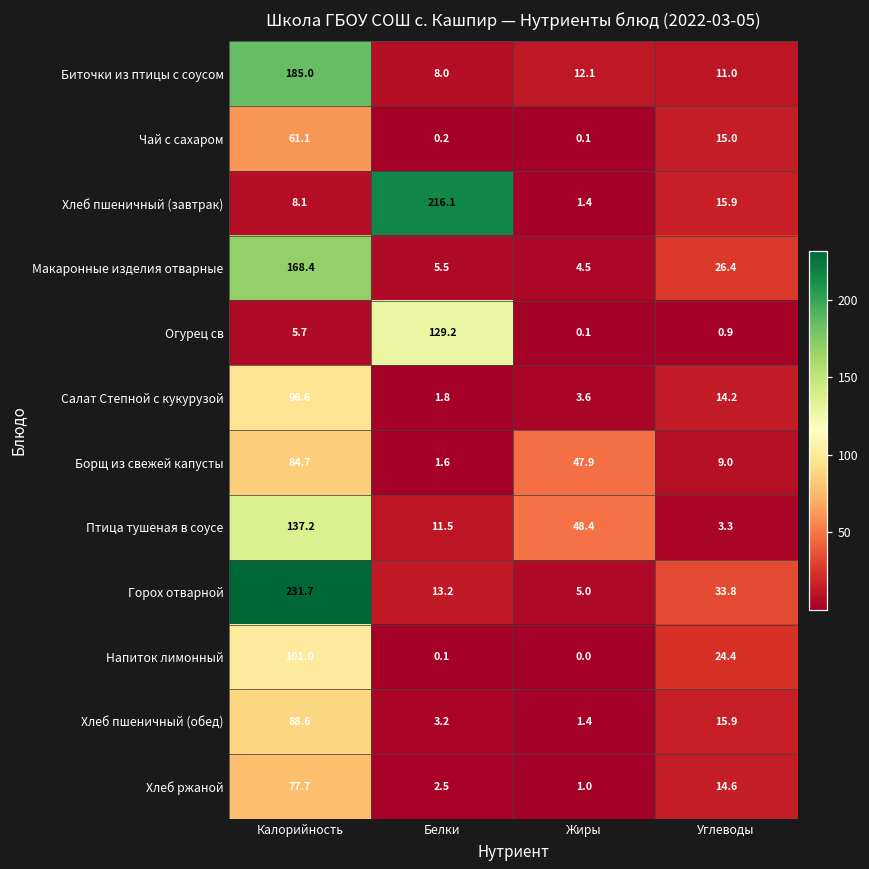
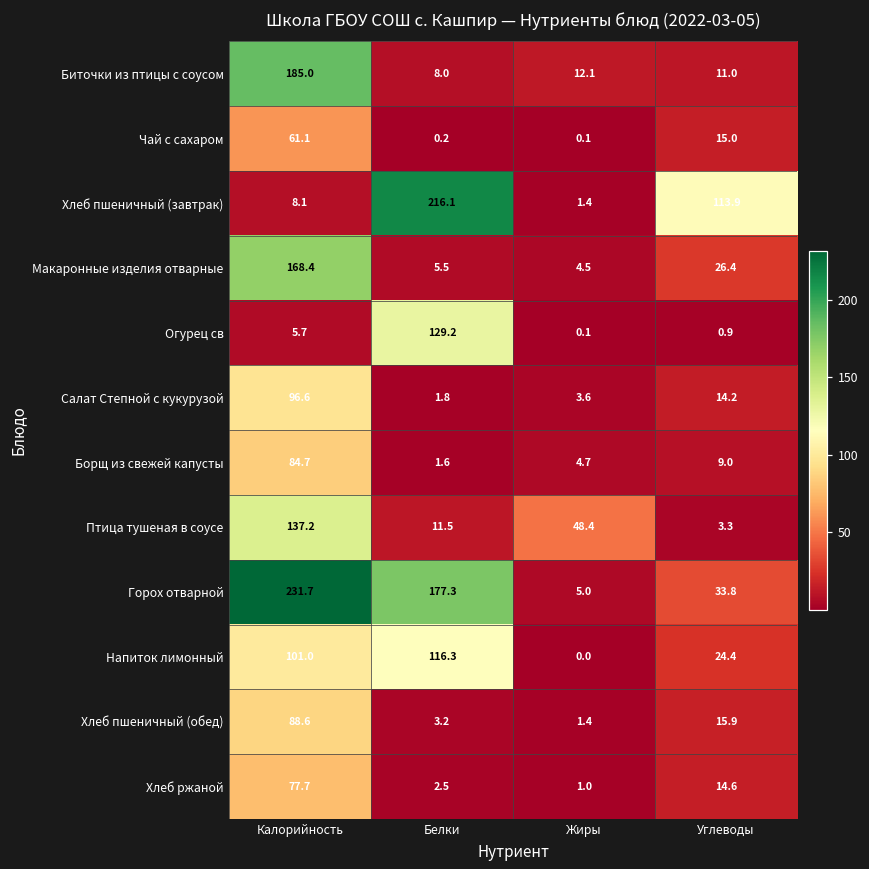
Хлеб пшеничный (завтрак), Углеводы: 15.9 -> 113.9
Борщ из свежей капусты, Жиры: 47.9 -> 4.7
Горох отварной, Белки: 13.2 -> 177.3
Напиток лимонный, Белки: 0.1 -> 116.3
